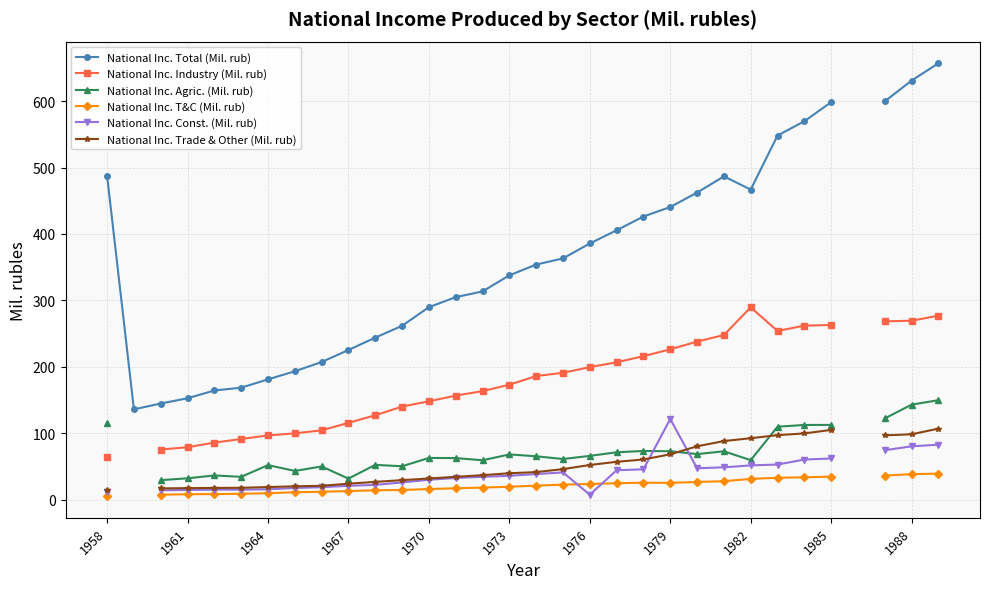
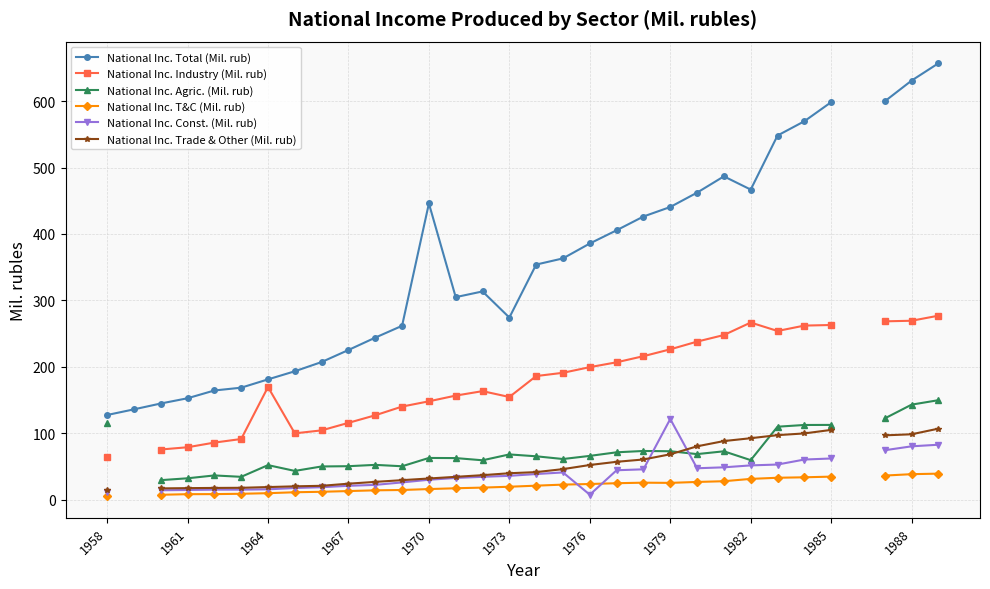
National Inc. Total (Mil. rub), 1958: 490 -> 130
National Inc. Industry (Mil. rub), 1964: 100 -> 170
National Inc. Agric. (Mil. rub), 1967: 30 -> 50
National Inc. Total (Mil. rub), 1970: 290 -> 450
National Inc. Total (Mil. rub), 1973: 340 -> 270
National Inc. Industry (Mil. rub), 1973: 170 -> 150
National Inc. Industry (Mil. rub), 1982: 290 -> 270
